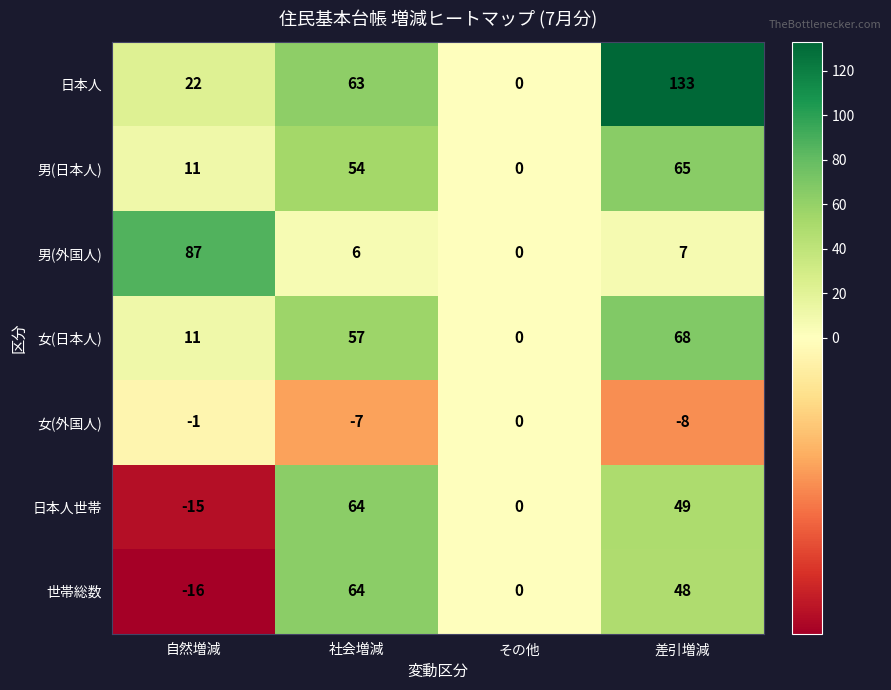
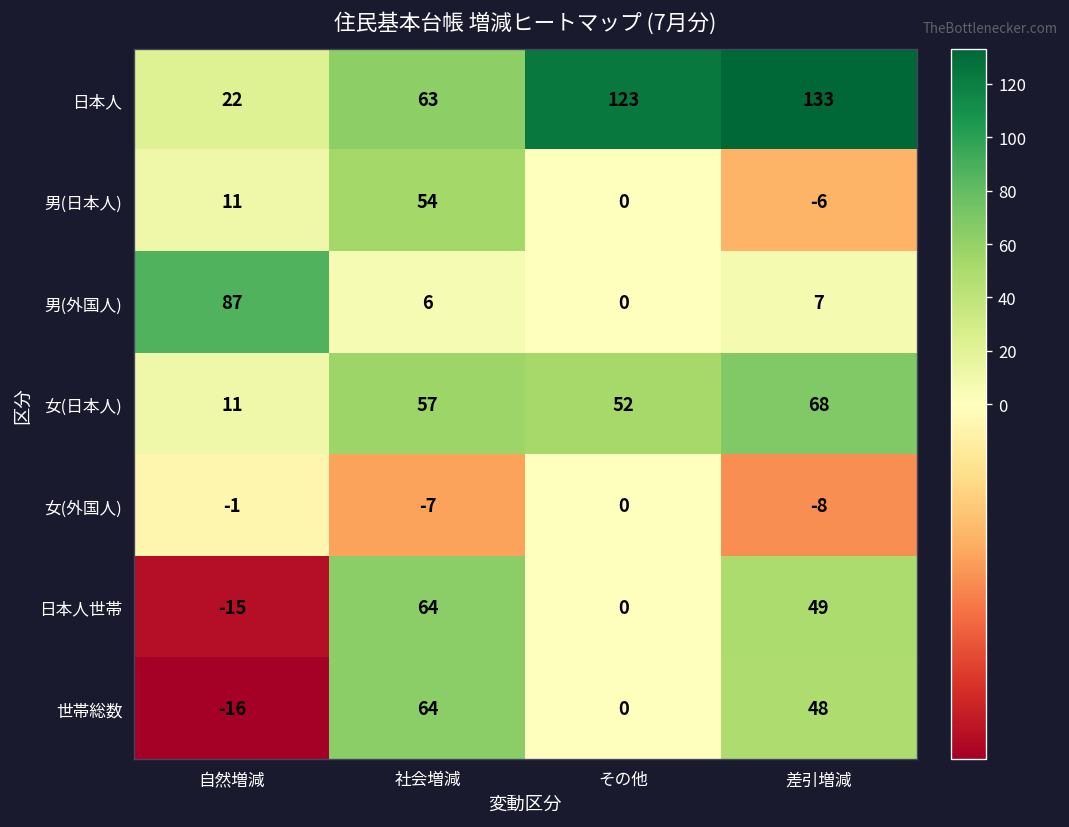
日本人, その他: 0 -> 123
男(日本人), 差引増減: 65 -> -6
女(日本人), その他: 0 -> 52
